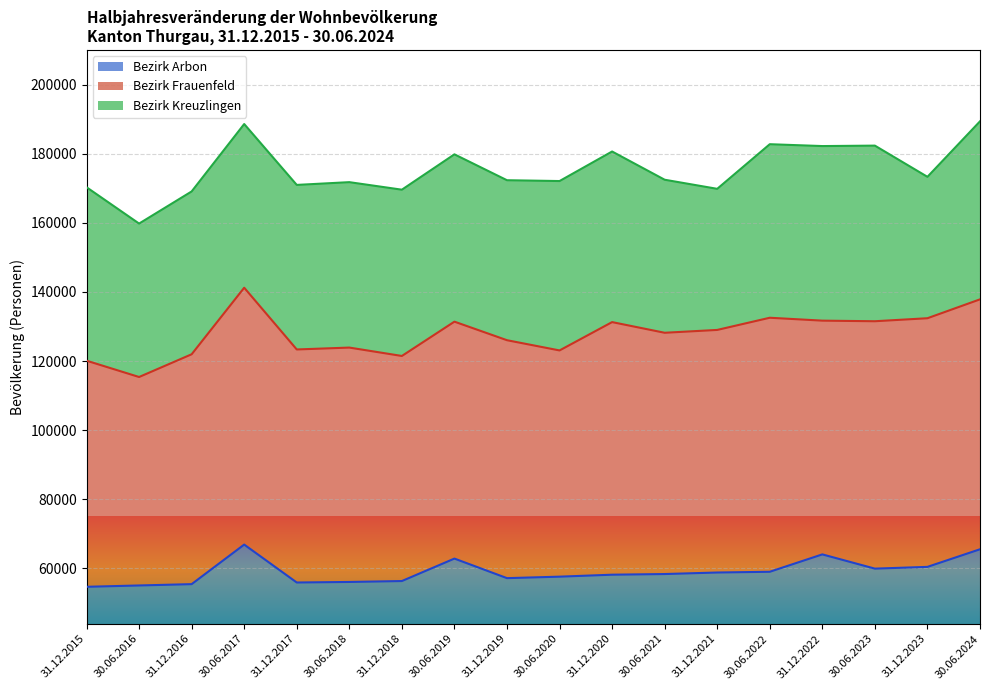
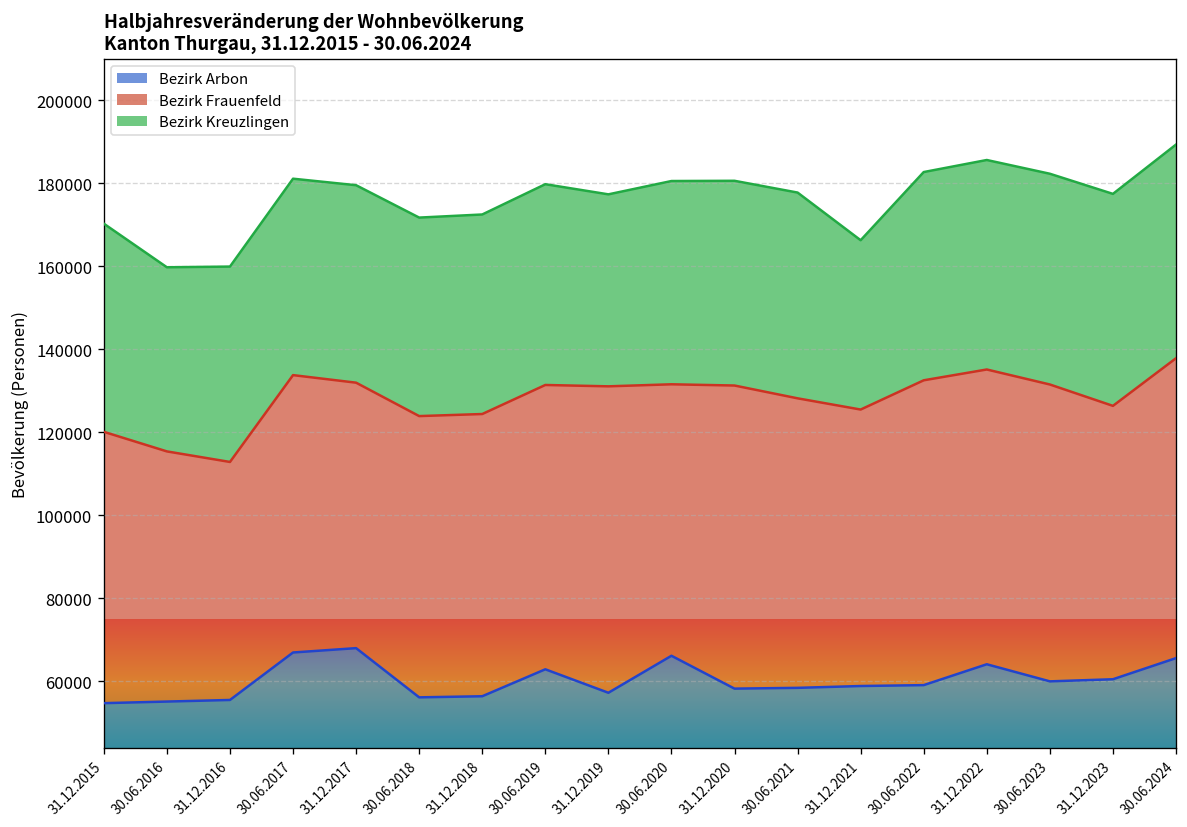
Bezirk Frauenfeld, 31.12.2016: 66000 -> 57000
Bezirk Frauenfeld, 30.06.2017: 74000 -> 67000
Bezirk Arbon, 31.12.2017: 56000 -> 68000
Bezirk Frauenfeld, 31.12.2017: 67000 -> 64000
Bezirk Frauenfeld, 31.12.2018: 65000 -> 68000
Bezirk Frauenfeld, 31.12.2019: 69000 -> 74000
Bezirk Arbon, 30.06.2020: 58000 -> 66000
Bezirk Kreuzlingen, 30.06.2021: 44000 -> 50000
Bezirk Frauenfeld, 31.12.2021: 70000 -> 67000
Bezirk Frauenfeld, 31.12.2022: 68000 -> 71000
Bezirk Frauenfeld, 31.12.2023: 72000 -> 66000
Bezirk Kreuzlingen, 31.12.2023: 41000 -> 51000
